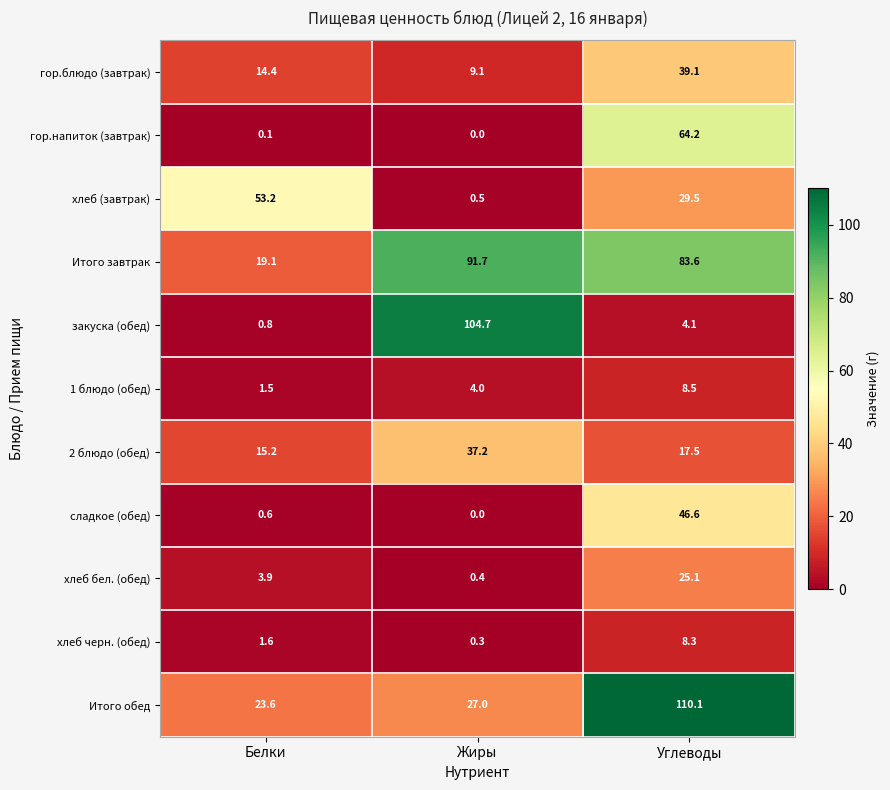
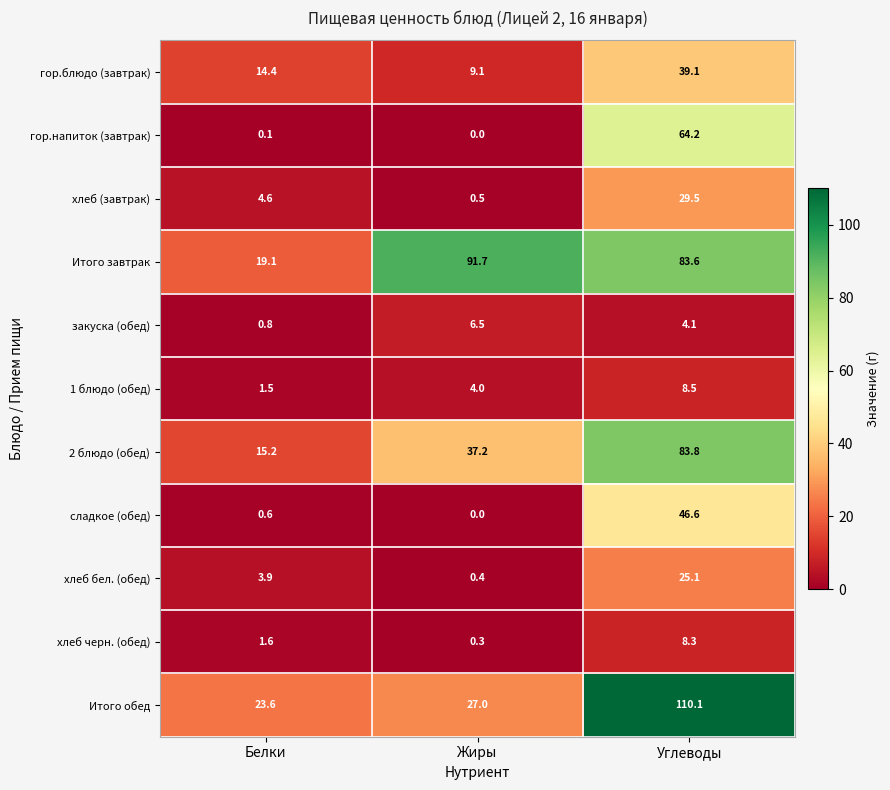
хлеб (завтрак), Белки: 53.2 -> 4.6
закуска (обед), Жиры: 104.7 -> 6.5
2 блюдо (обед), Углеводы: 17.5 -> 83.8
